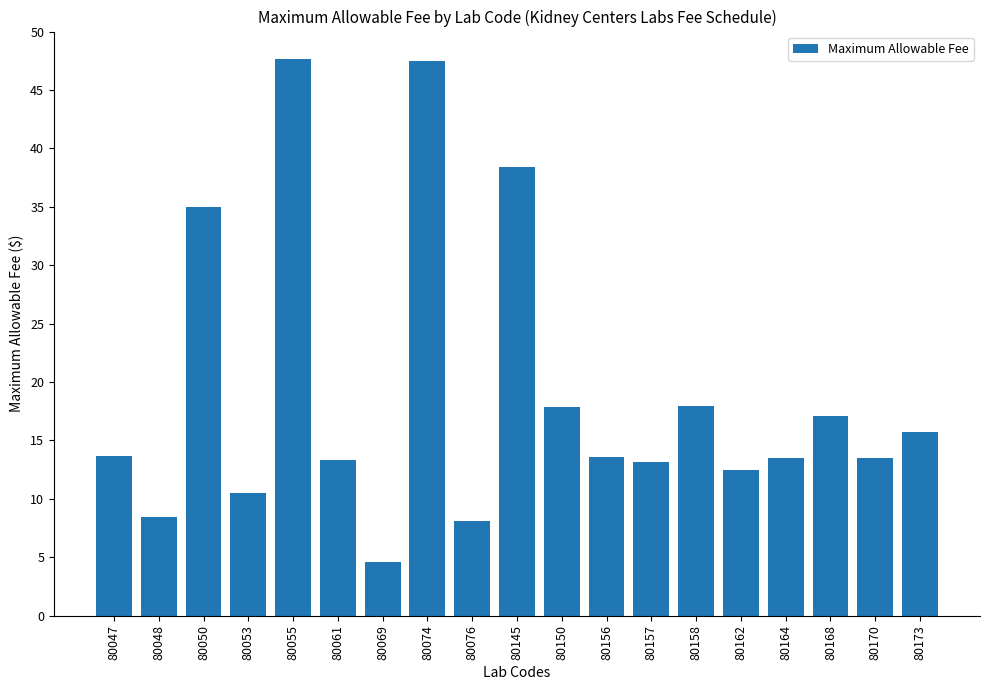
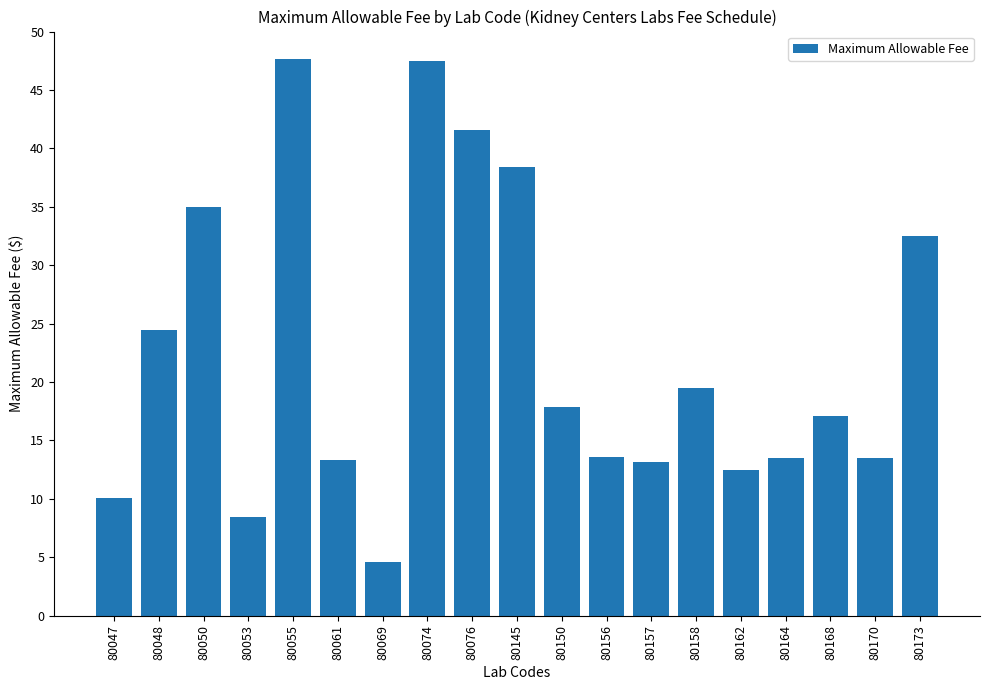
80047: 13.7 -> 10.1
80048: 8.4 -> 24.4
80053: 10.5 -> 8.4
80076: 8.1 -> 41.6
80158: 18.0 -> 19.5
80173: 15.7 -> 32.5
